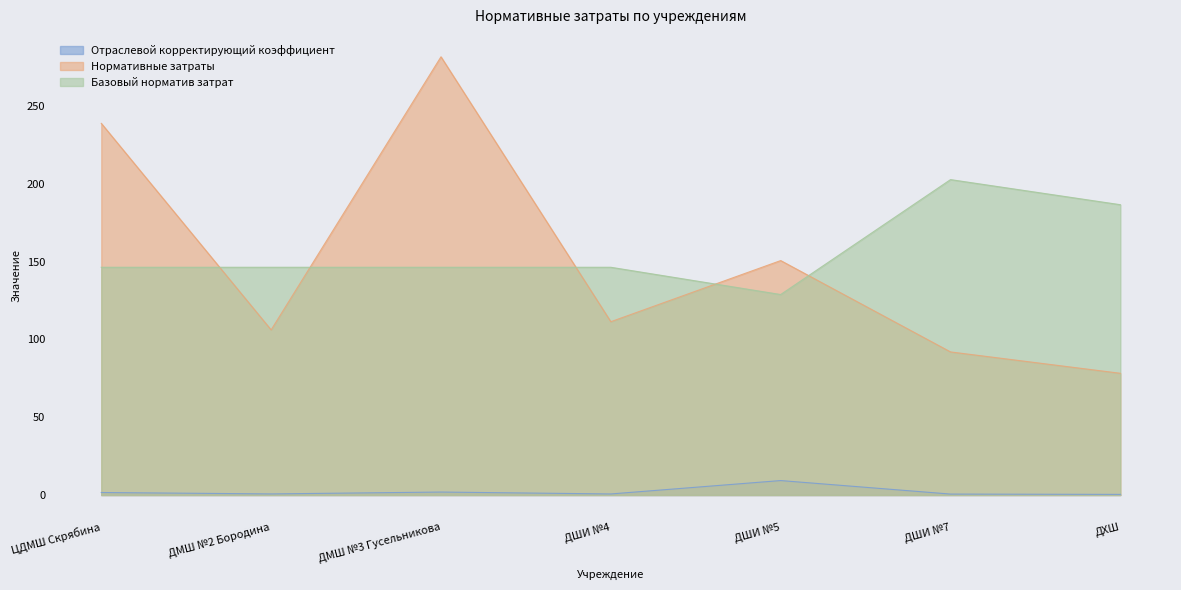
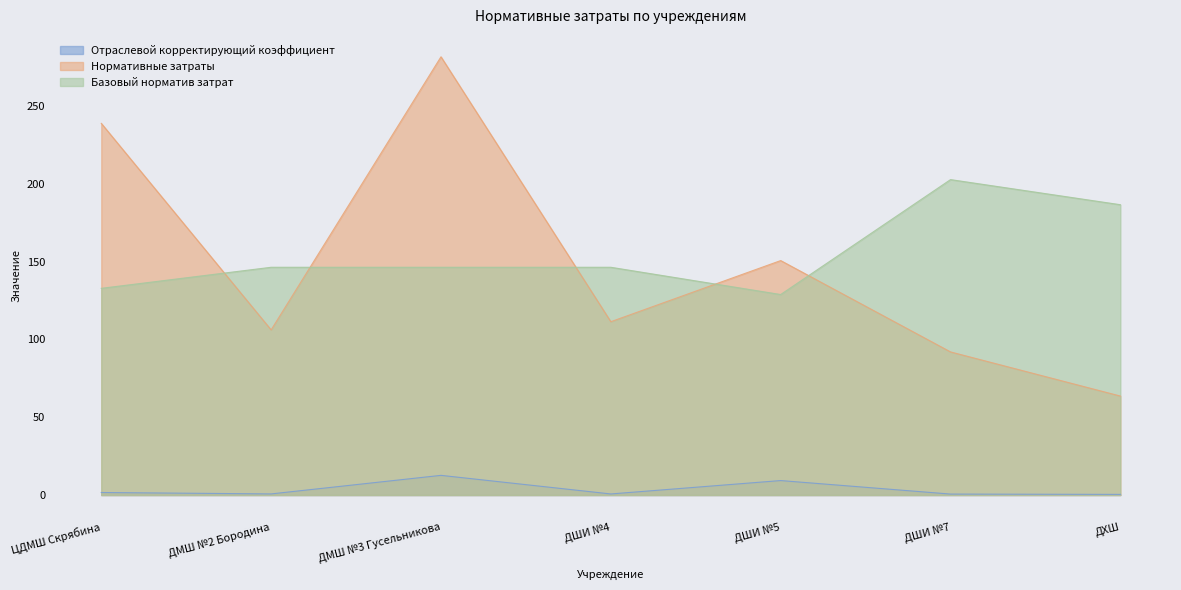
Базовый норматив затрат, ЦДМШ Скрябина: 146 -> 133
Отраслевой корректирующий коэффициент, ДМШ №3 Гусельникова: 2 -> 13
Нормативные затраты, ДХШ: 78 -> 64
